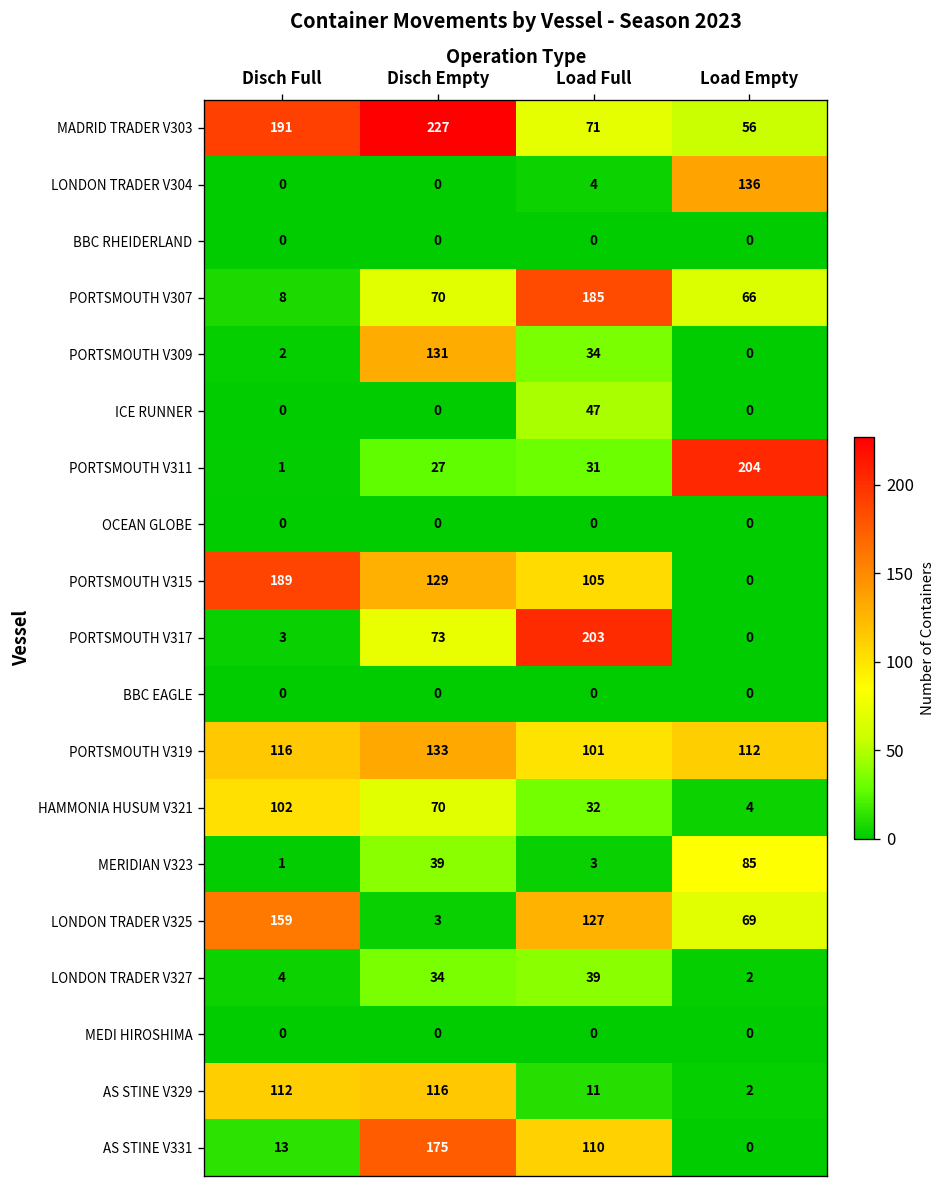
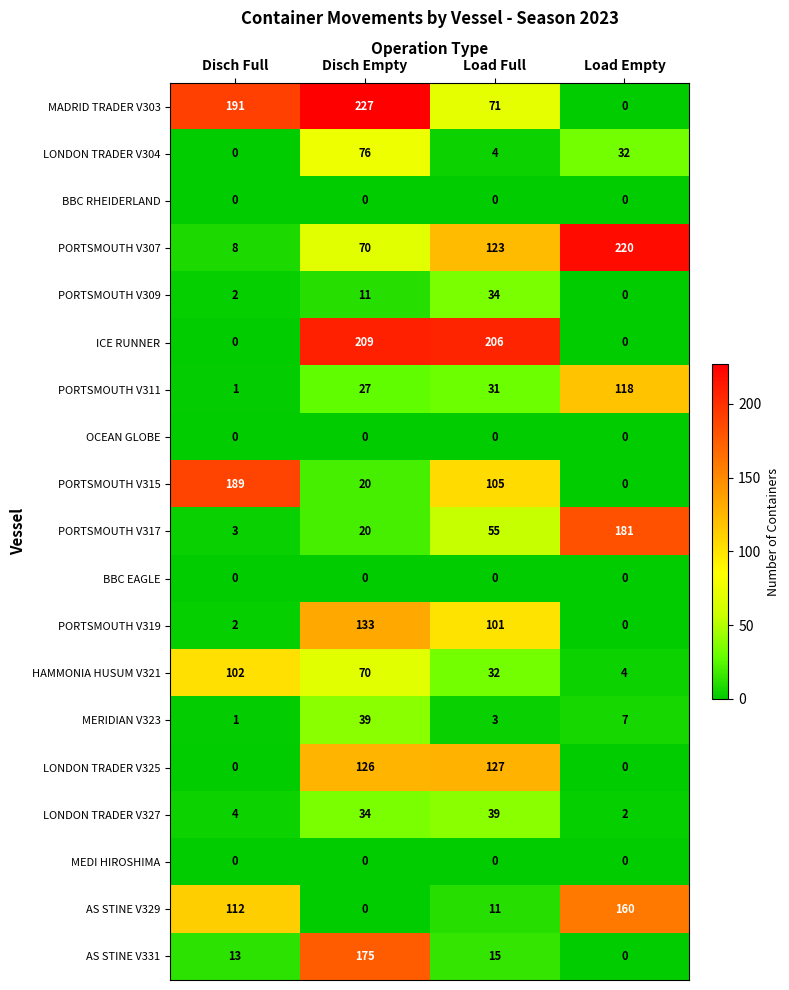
MADRID TRADER V303, Load Empty: 56 -> 0
LONDON TRADER V304, Disch Empty: 0 -> 76
LONDON TRADER V304, Load Empty: 136 -> 32
PORTSMOUTH V307, Load Full: 185 -> 123
PORTSMOUTH V307, Load Empty: 66 -> 220
PORTSMOUTH V309, Disch Empty: 131 -> 11
ICE RUNNER, Disch Empty: 0 -> 209
ICE RUNNER, Load Full: 47 -> 206
PORTSMOUTH V311, Load Empty: 204 -> 118
PORTSMOUTH V315, Disch Empty: 129 -> 20
PORTSMOUTH V317, Disch Empty: 73 -> 20
PORTSMOUTH V317, Load Full: 203 -> 55
PORTSMOUTH V317, Load Empty: 0 -> 181
PORTSMOUTH V319, Disch Full: 116 -> 2
PORTSMOUTH V319, Load Empty: 112 -> 0
MERIDIAN V323, Load Empty: 85 -> 7
LONDON TRADER V325, Disch Full: 159 -> 0
LONDON TRADER V325, Disch Empty: 3 -> 126
LONDON TRADER V325, Load Empty: 69 -> 0
AS STINE V329, Disch Empty: 116 -> 0
AS STINE V329, Load Empty: 2 -> 160
AS STINE V331, Load Full: 110 -> 15
